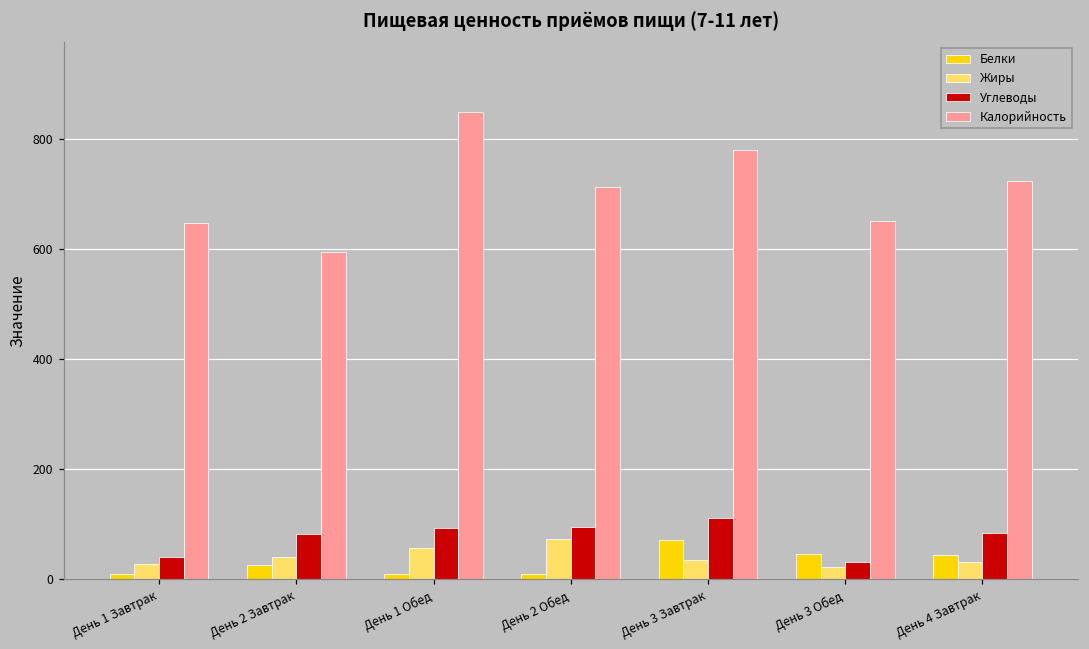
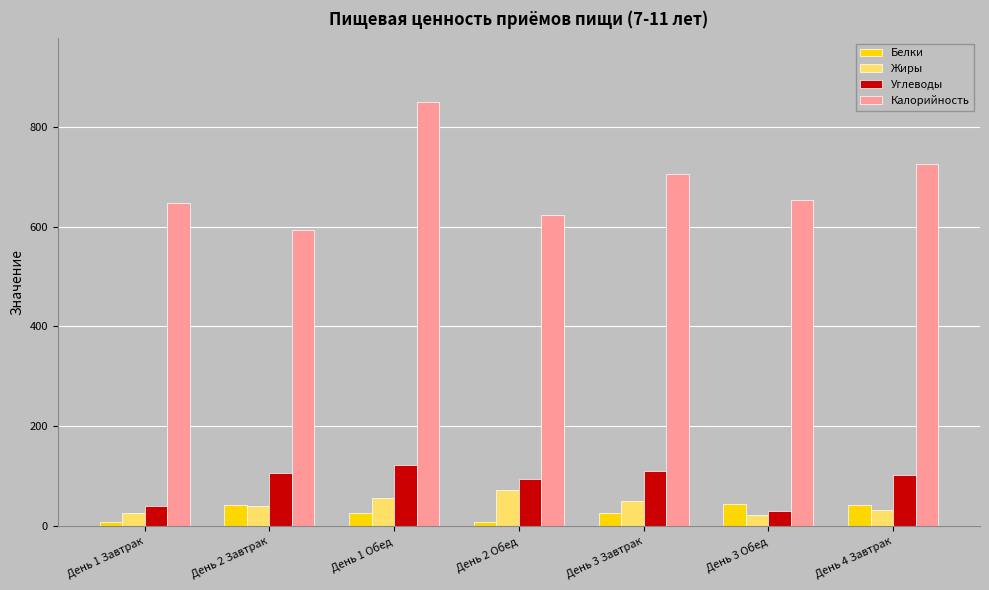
Белки, День 2 Завтрак: 30 -> 40
Углеводы, День 2 Завтрак: 80 -> 110
Белки, День 1 Обед: 10 -> 30
Углеводы, День 1 Обед: 90 -> 120
Калорийность, День 2 Обед: 710 -> 620
Белки, День 3 Завтрак: 70 -> 30
Жиры, День 3 Завтрак: 40 -> 50
Калорийность, День 3 Завтрак: 780 -> 710
Углеводы, День 4 Завтрак: 80 -> 100
